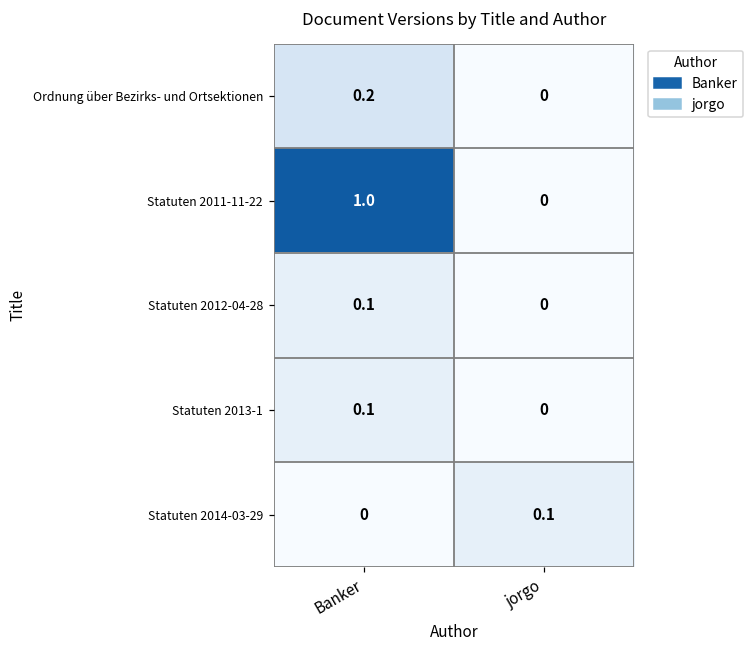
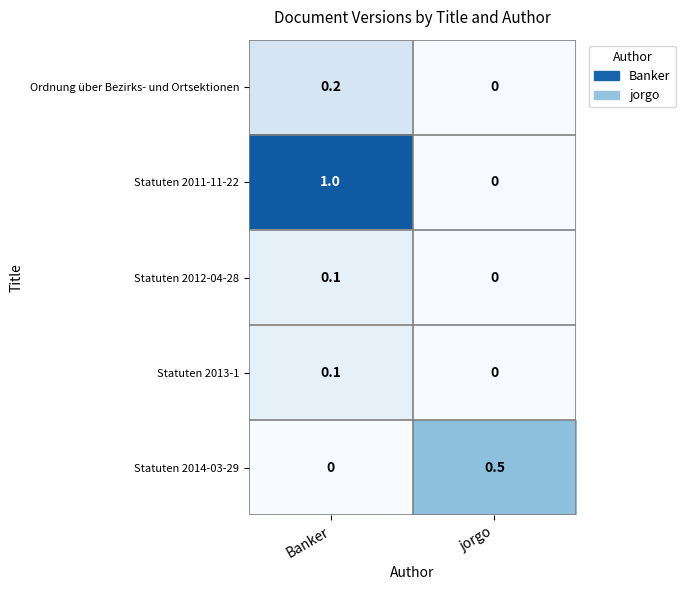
Statuten 2014-03-29, jorgo: 0.1 -> 0.5
